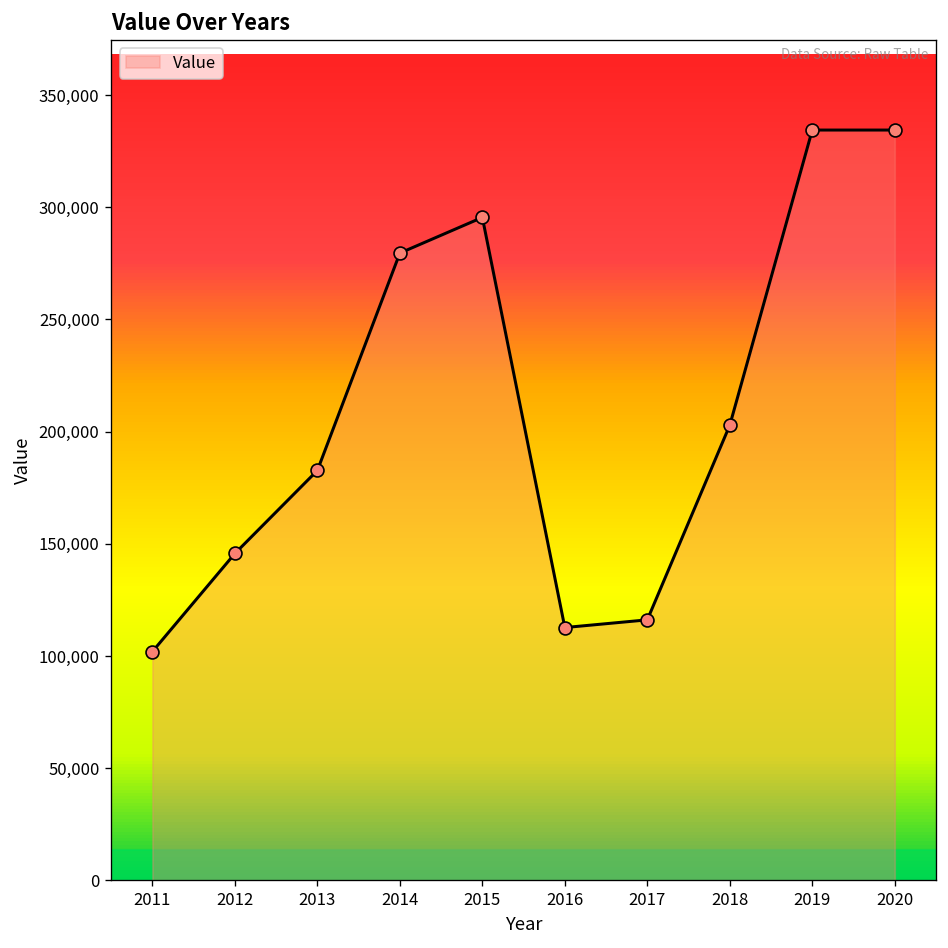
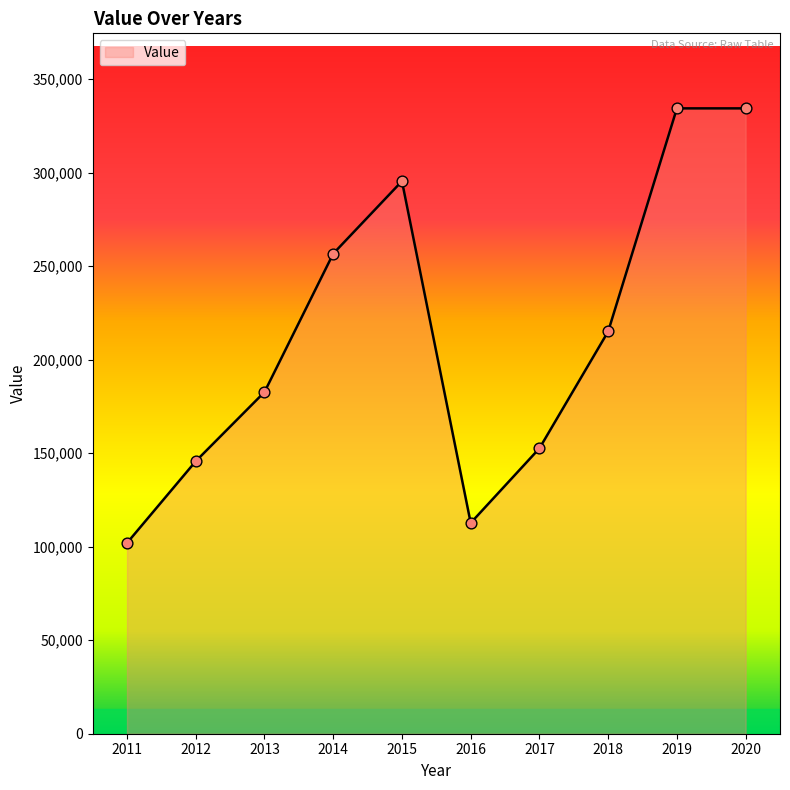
2014: 280,000 -> 257,000
2017: 116,000 -> 153,000
2018: 203,000 -> 215,000
